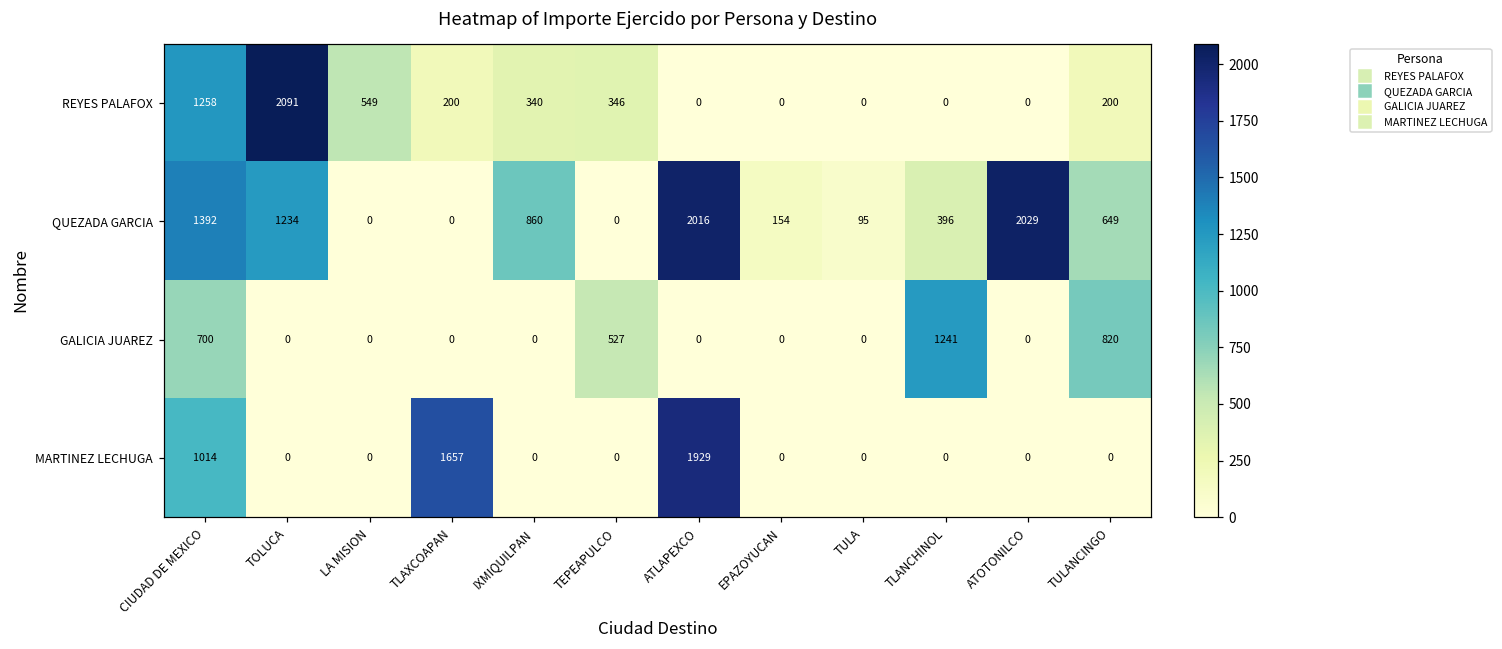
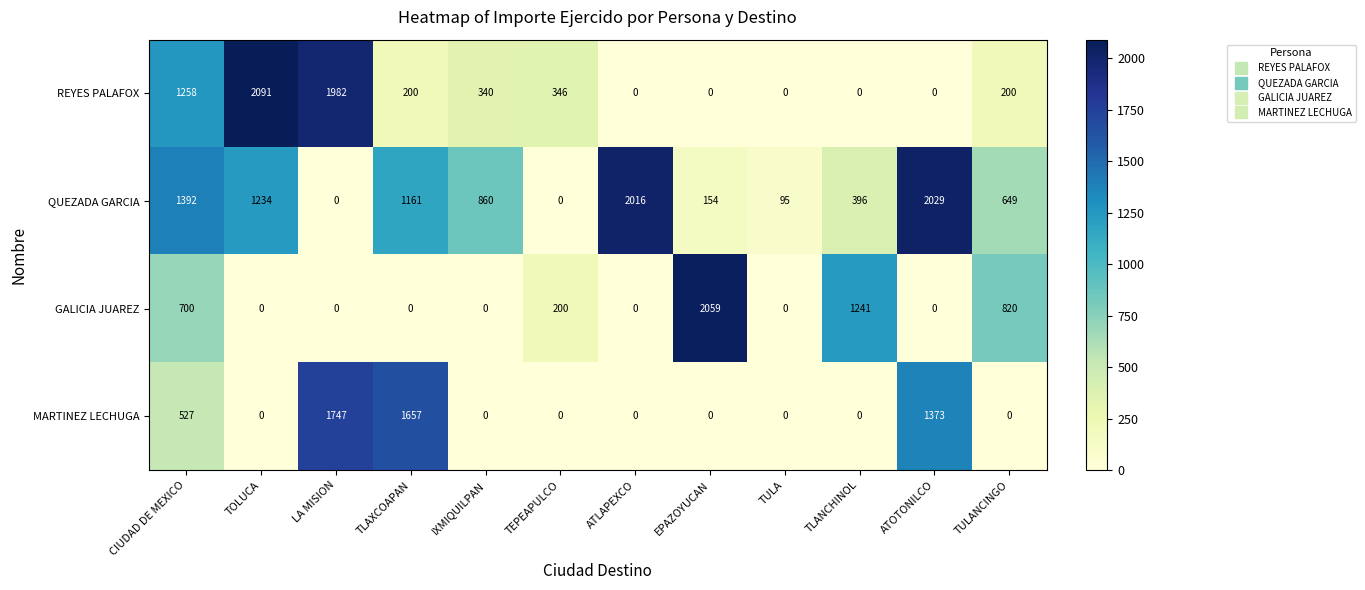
REYES PALAFOX, LA MISION: 549 -> 1982
QUEZADA GARCIA, TLAXCOAPAN: 0 -> 1161
GALICIA JUAREZ, TEPEAPULCO: 527 -> 200
GALICIA JUAREZ, EPAZOYUCAN: 0 -> 2059
MARTINEZ LECHUGA, CIUDAD DE MEXICO: 1014 -> 527
MARTINEZ LECHUGA, LA MISION: 0 -> 1747
MARTINEZ LECHUGA, ATLAPEXCO: 1929 -> 0
MARTINEZ LECHUGA, ATOTONILCO: 0 -> 1373
